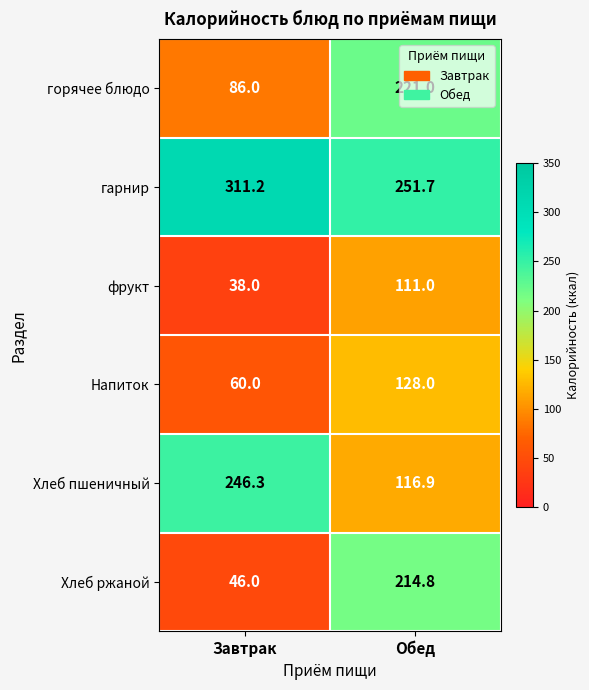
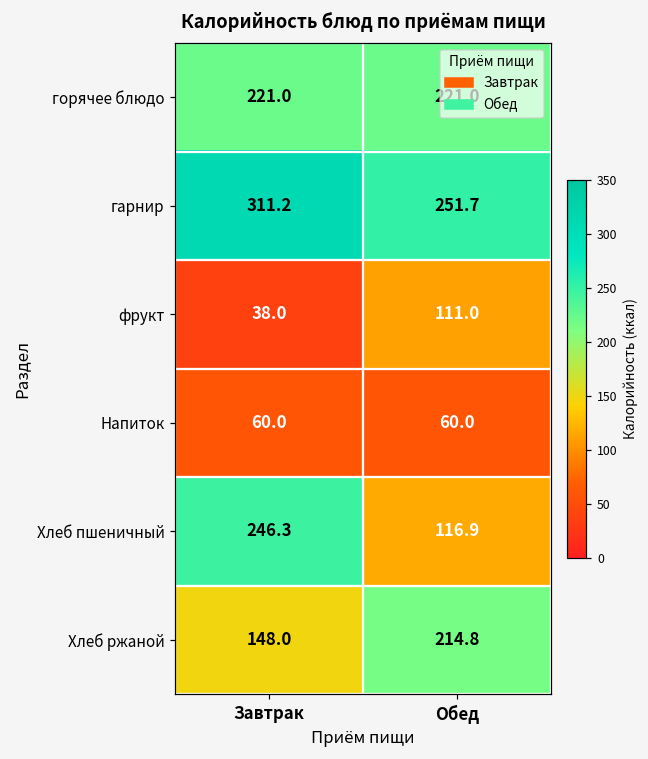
горячее блюдо, Завтрак: 86.0 -> 221.0
Напиток, Обед: 128.0 -> 60.0
Хлеб ржаной, Завтрак: 46.0 -> 148.0
